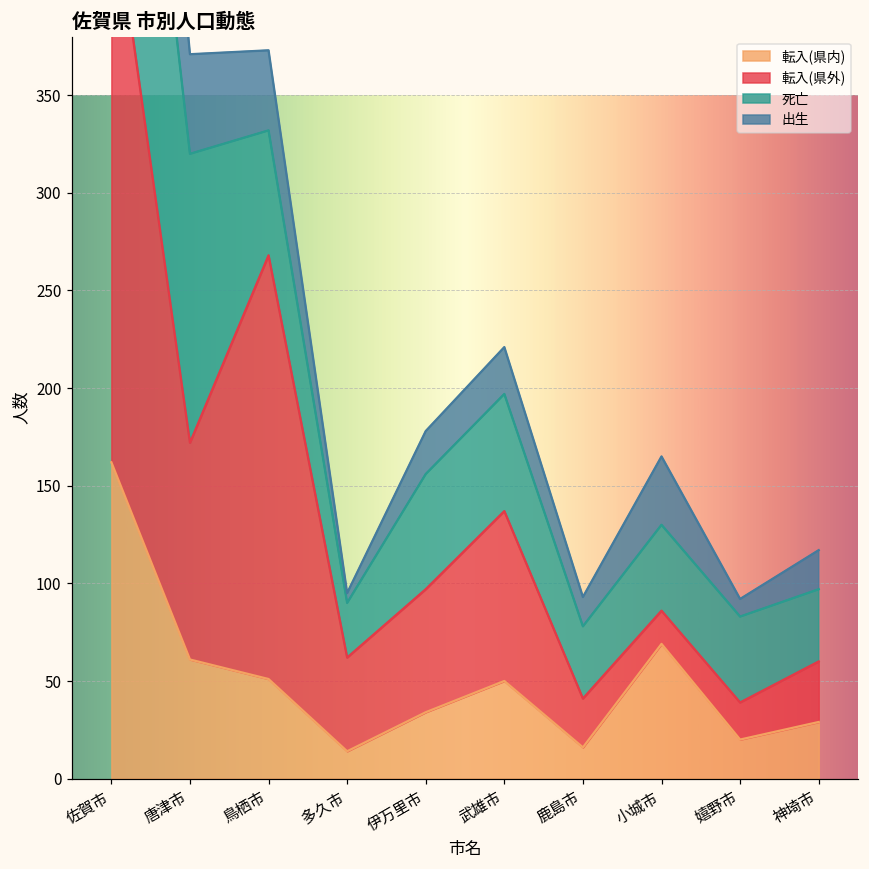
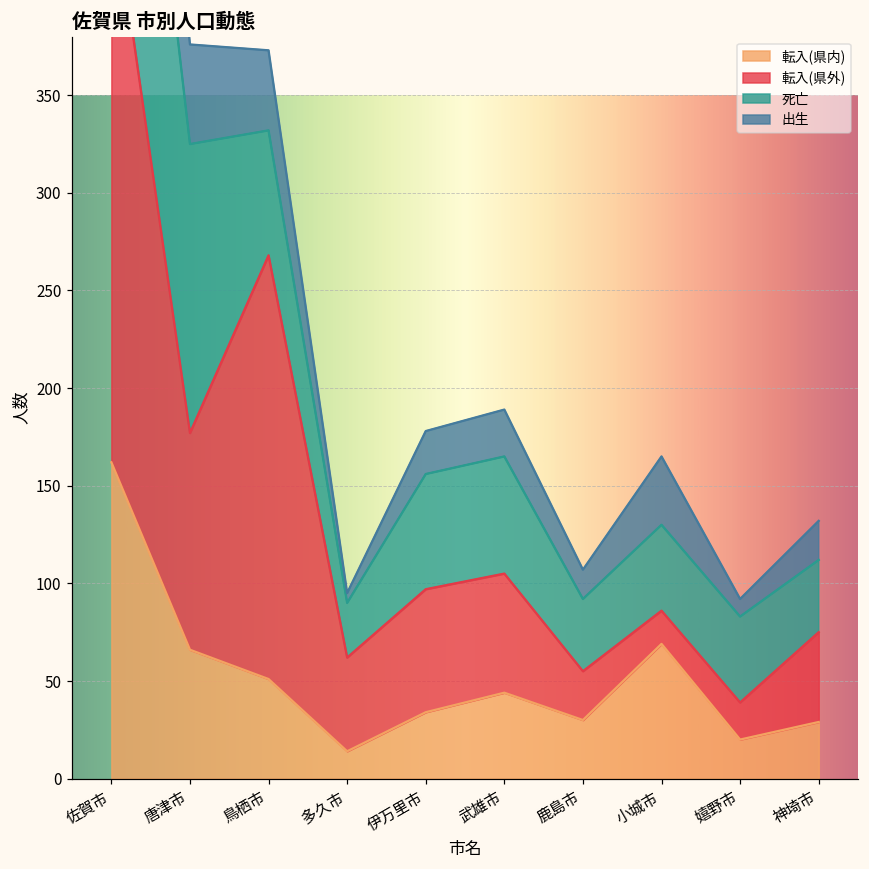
転入(県内), 唐津市: 61 -> 66
転入(県内), 武雄市: 50 -> 44
転入(県外), 武雄市: 87 -> 61
転入(県内), 鹿島市: 16 -> 30
転入(県外), 神埼市: 31 -> 46
